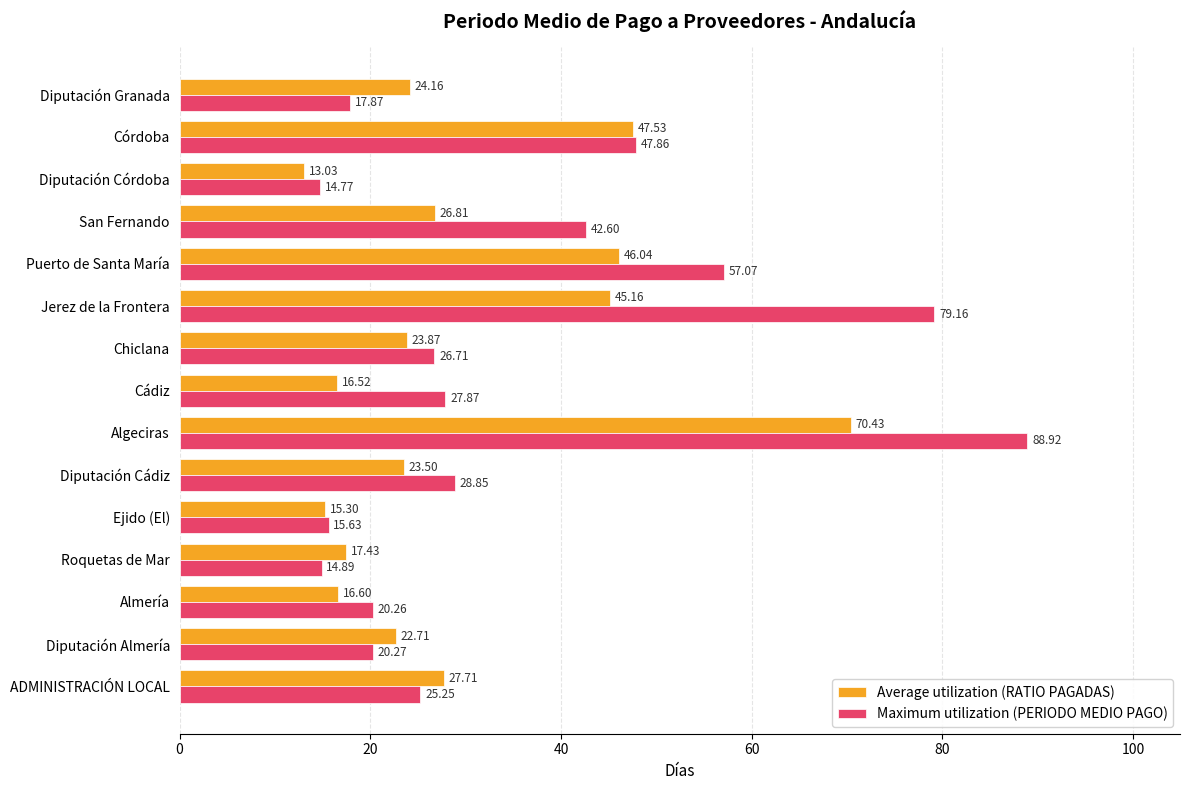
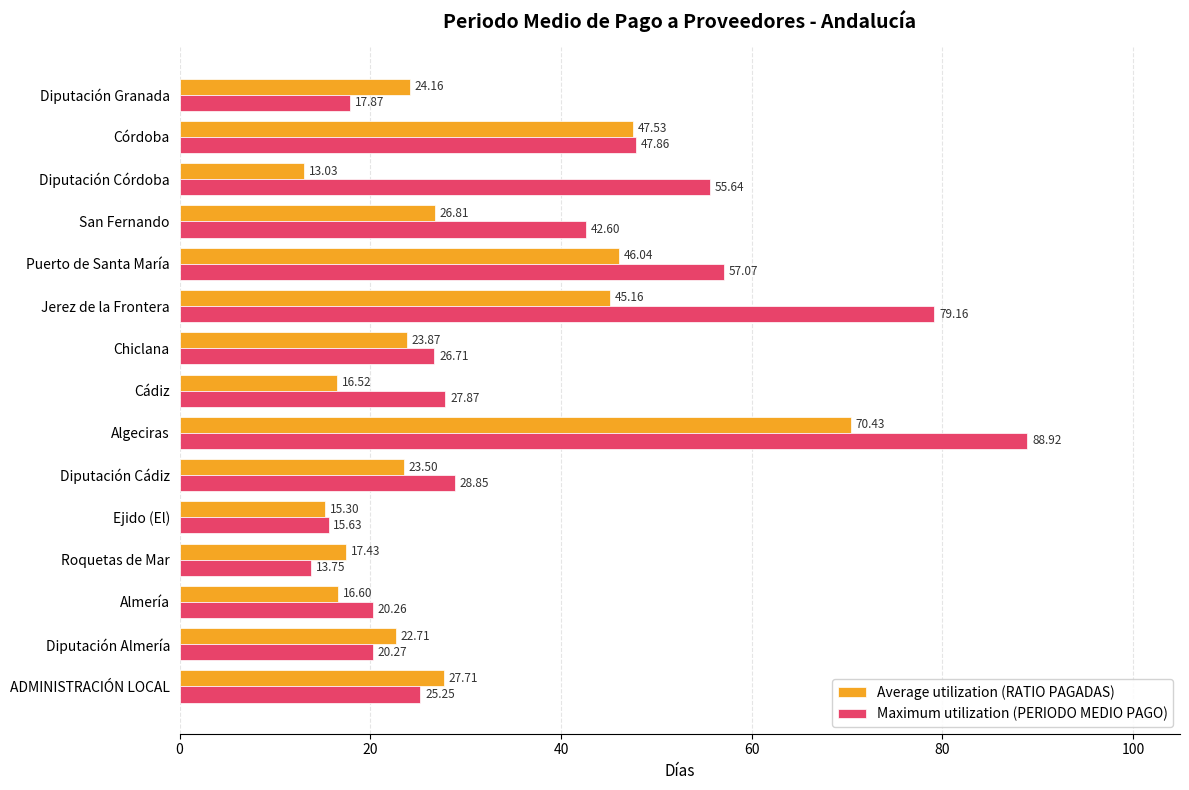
Maximum utilization (PERIODO MEDIO PAGO), Diputación Córdoba: 14.77 -> 55.64
Maximum utilization (PERIODO MEDIO PAGO), Roquetas de Mar: 14.89 -> 13.75
